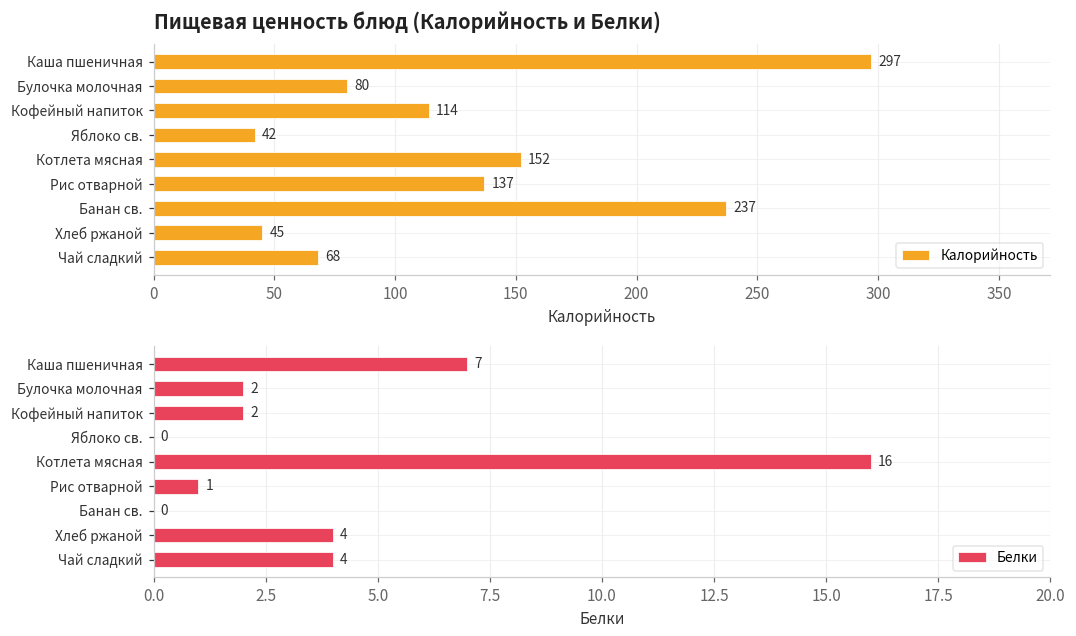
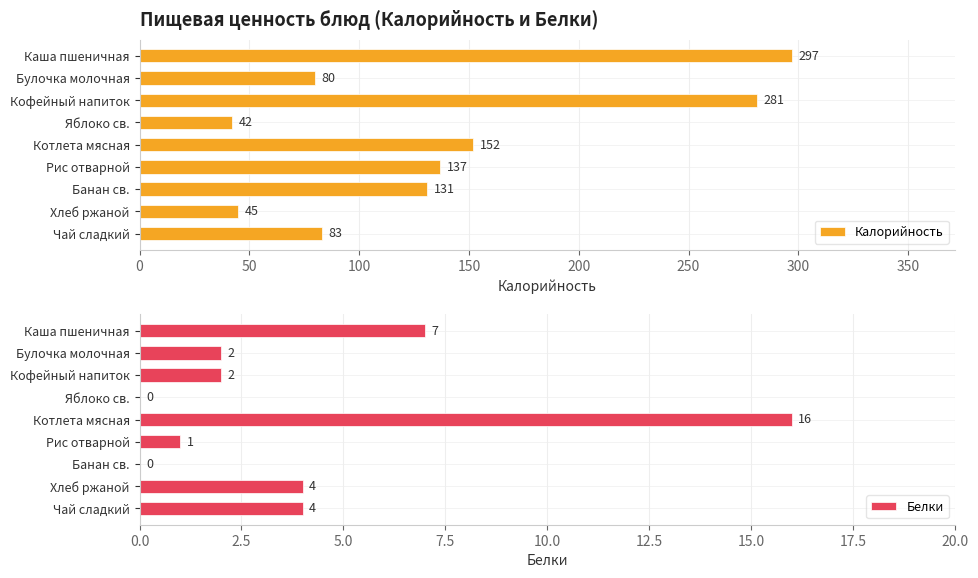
Пищевая ценность блюд (Калорийность и Белки), Кофейный напиток: 114 -> 281
Пищевая ценность блюд (Калорийность и Белки), Банан св.: 237 -> 131
Пищевая ценность блюд (Калорийность и Белки), Чай сладкий: 68 -> 83
